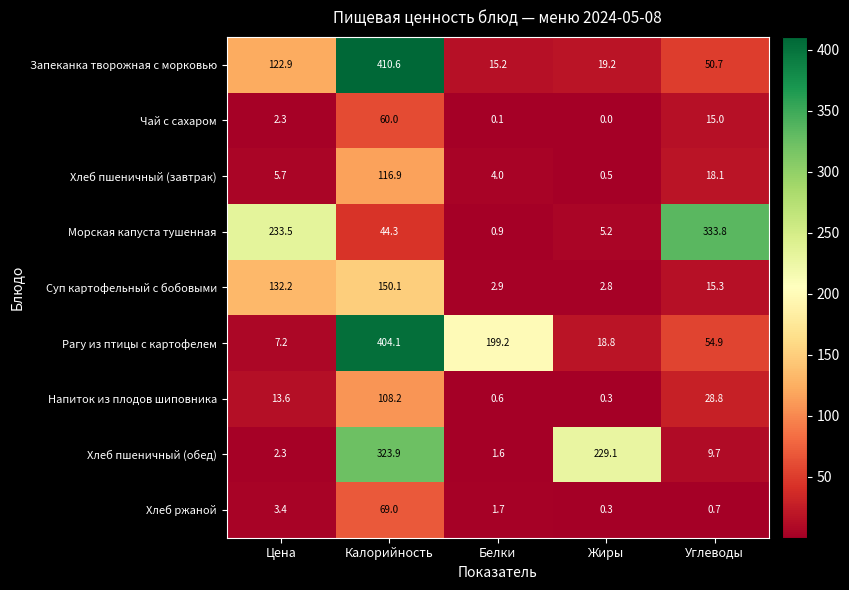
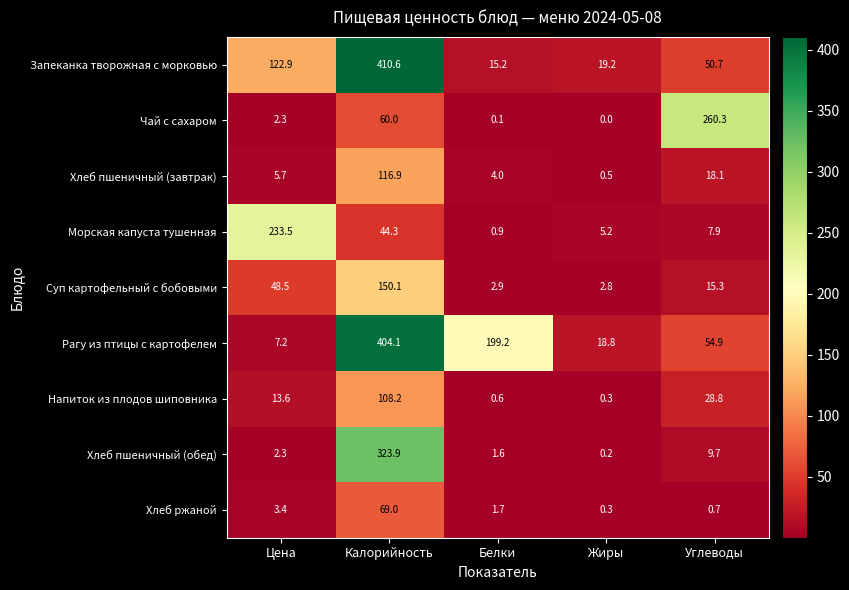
Чай с сахаром, Углеводы: 15.0 -> 260.3
Морская капуста тушенная, Углеводы: 333.8 -> 7.9
Суп картофельный с бобовыми, Цена: 132.2 -> 48.5
Хлеб пшеничный (обед), Жиры: 229.1 -> 0.2
